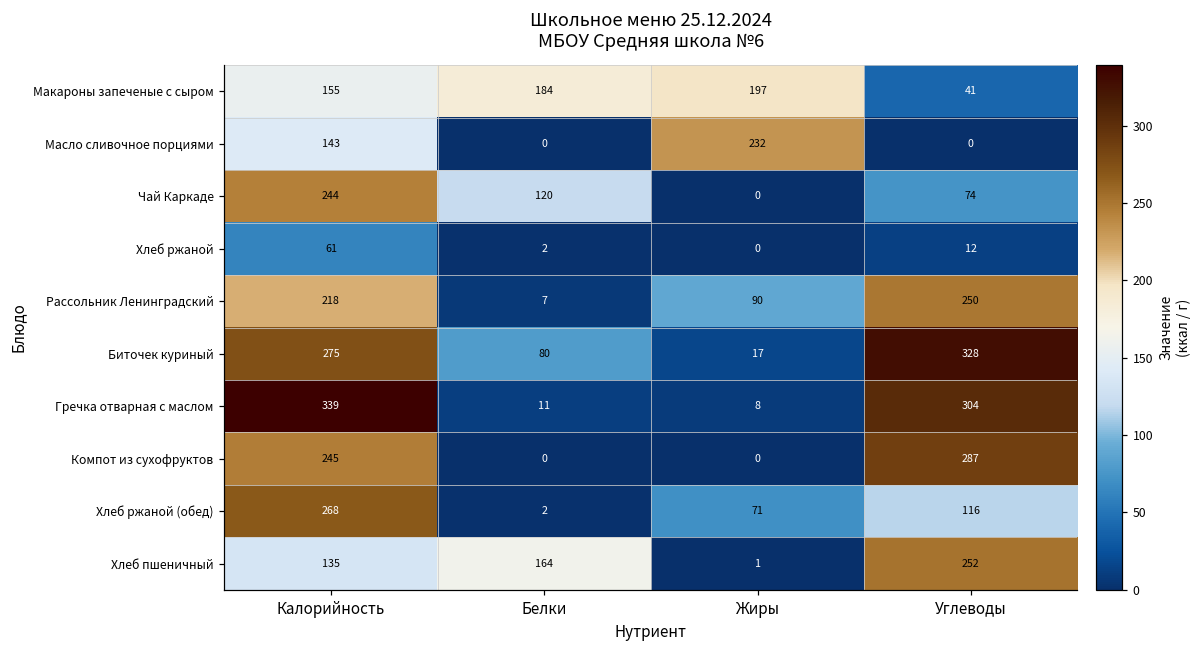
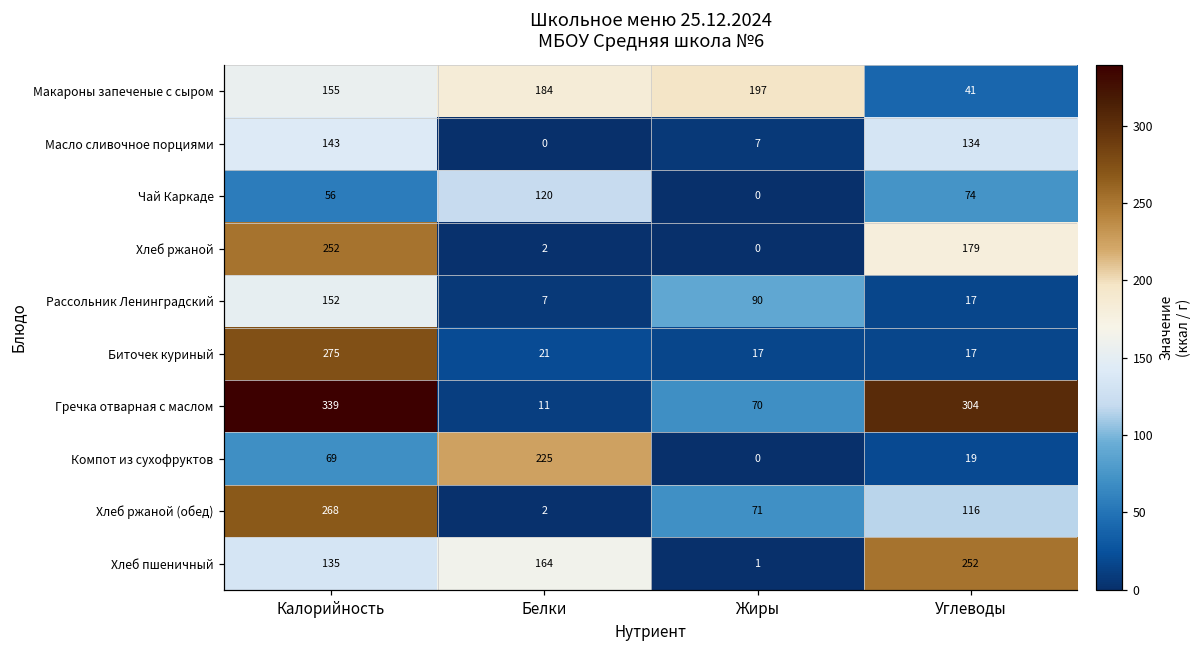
Масло сливочное порциями, Жиры: 232 -> 7
Масло сливочное порциями, Углеводы: 0 -> 134
Чай Каркаде, Калорийность: 244 -> 56
Хлеб ржаной, Калорийность: 61 -> 252
Хлеб ржаной, Углеводы: 12 -> 179
Рассольник Ленинградский, Калорийность: 218 -> 152
Рассольник Ленинградский, Углеводы: 250 -> 17
Биточек куриный, Белки: 80 -> 21
Биточек куриный, Углеводы: 328 -> 17
Гречка отварная с маслом, Жиры: 8 -> 70
Компот из сухофруктов, Калорийность: 245 -> 69
Компот из сухофруктов, Белки: 0 -> 225
Компот из сухофруктов, Углеводы: 287 -> 19
